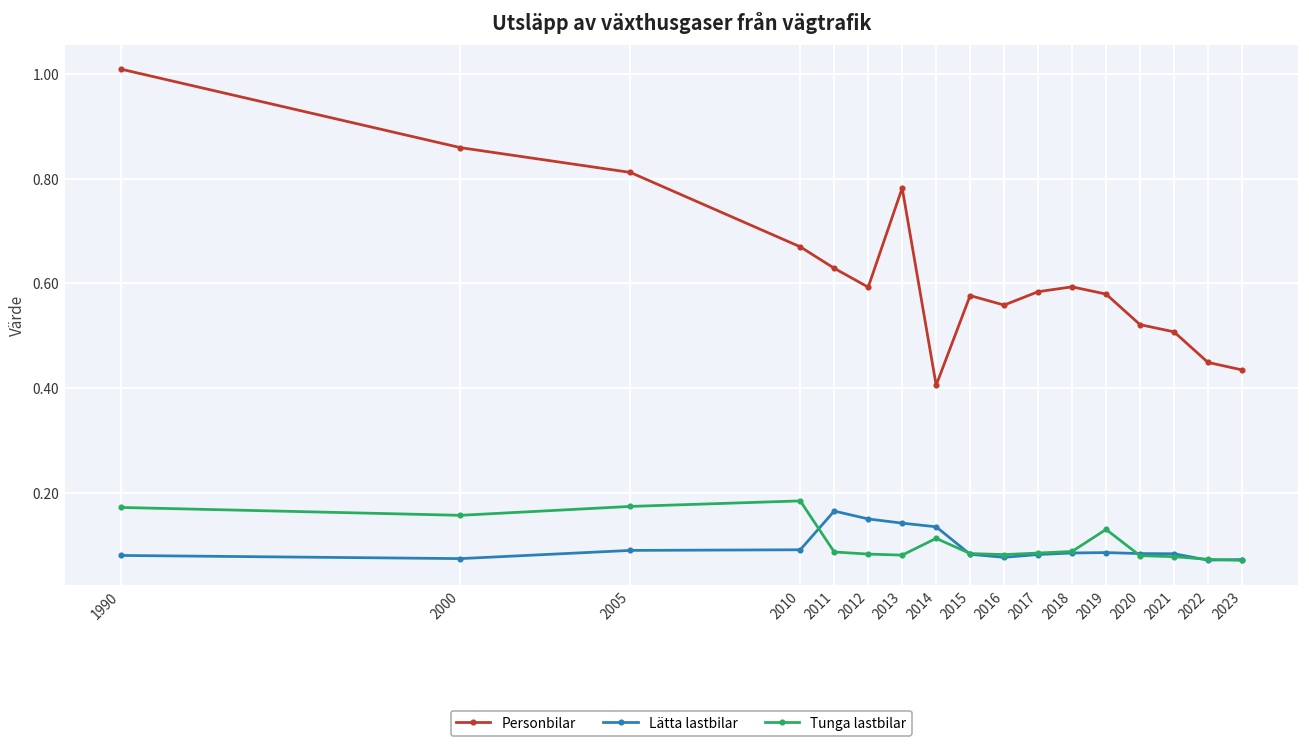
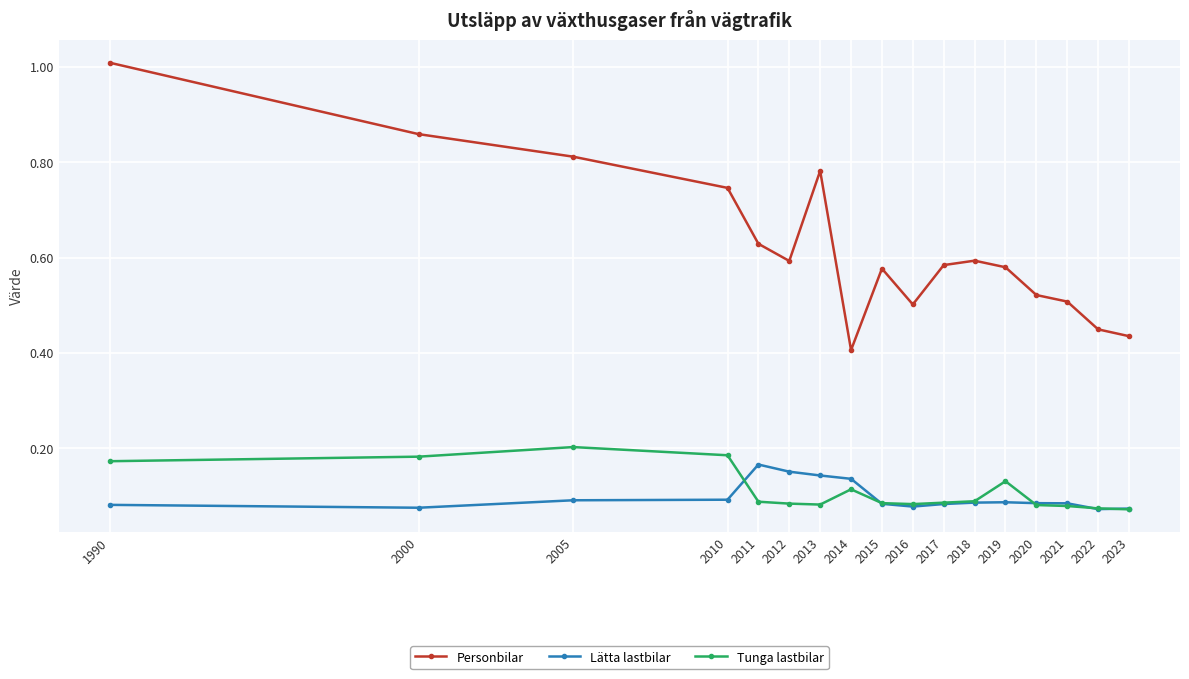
Tunga lastbilar, 2000: 0.16 -> 0.18
Tunga lastbilar, 2005: 0.17 -> 0.20
Personbilar, 2010: 0.67 -> 0.75
Personbilar, 2016: 0.56 -> 0.50
